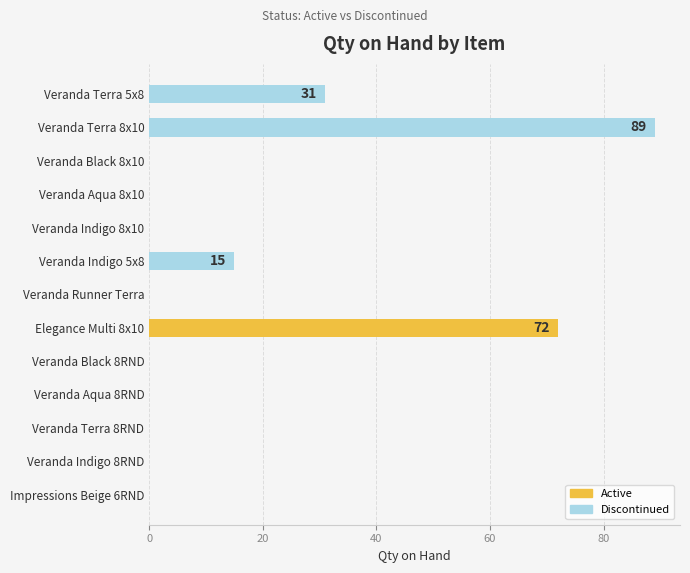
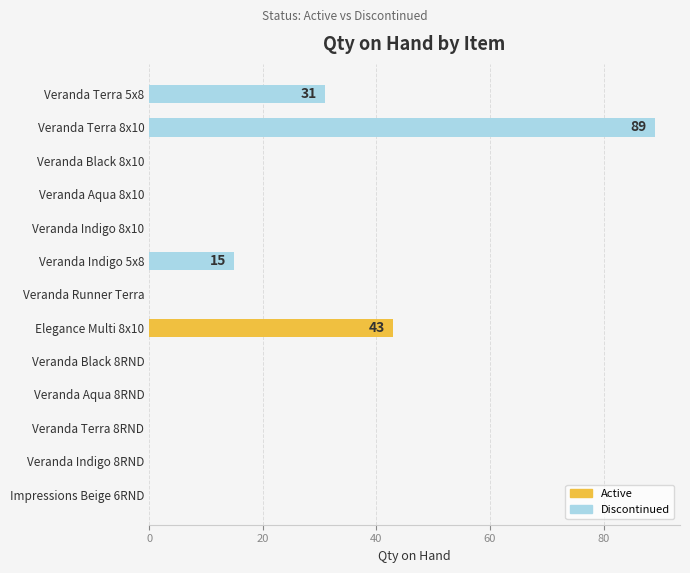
Elegance Multi 8x10: 72 -> 43
